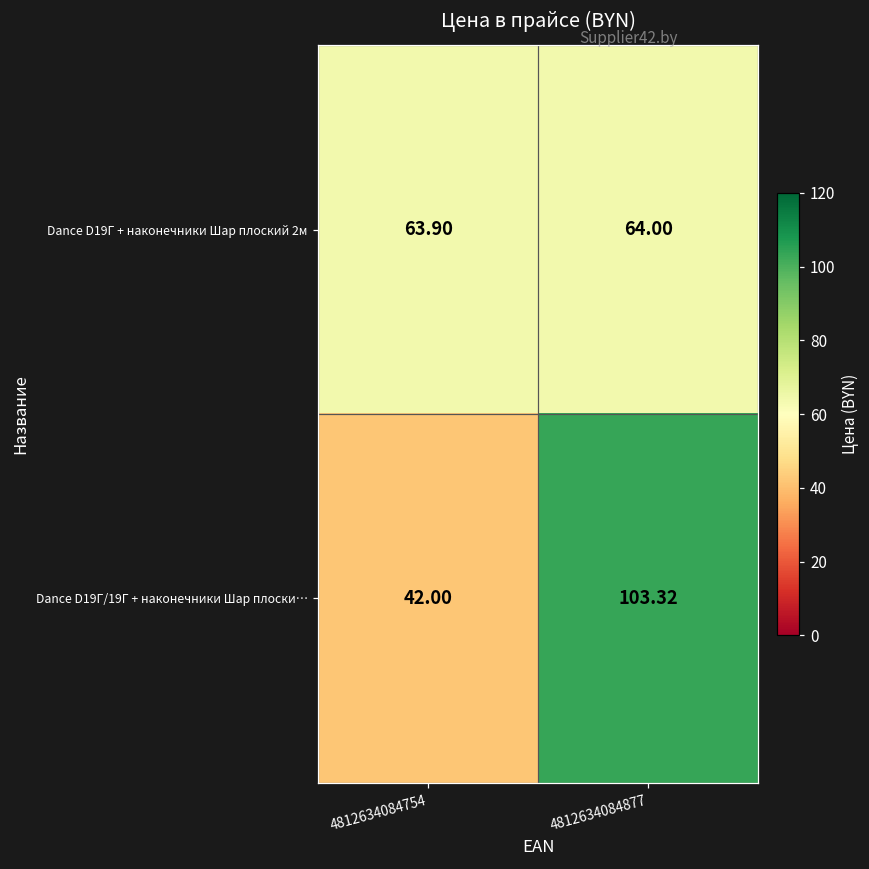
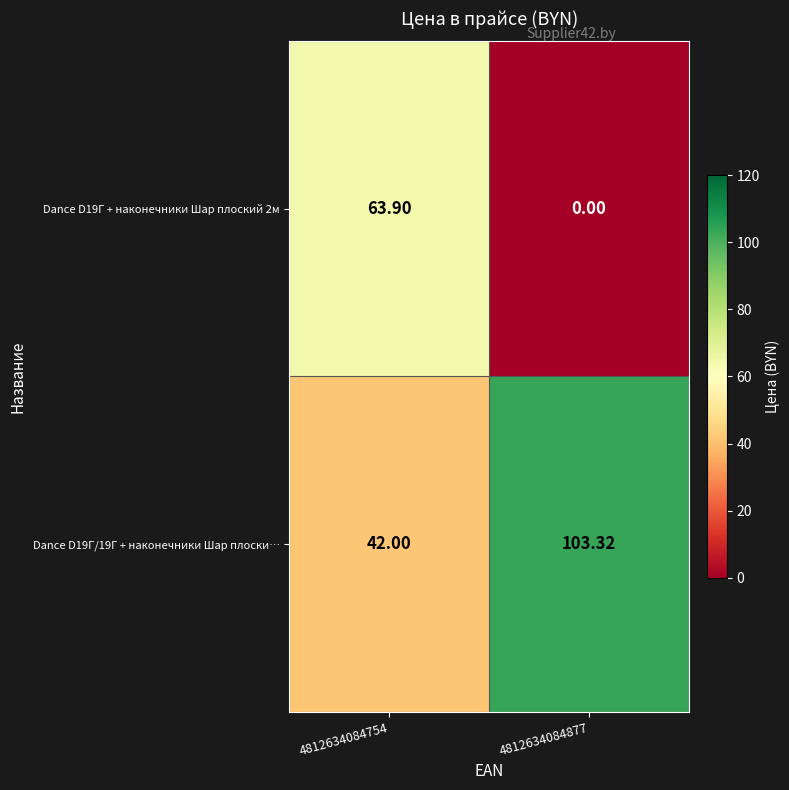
Dance D19Г + наконечники Шар плоский 2м, 4812634084877: 64.00 -> 0.00
